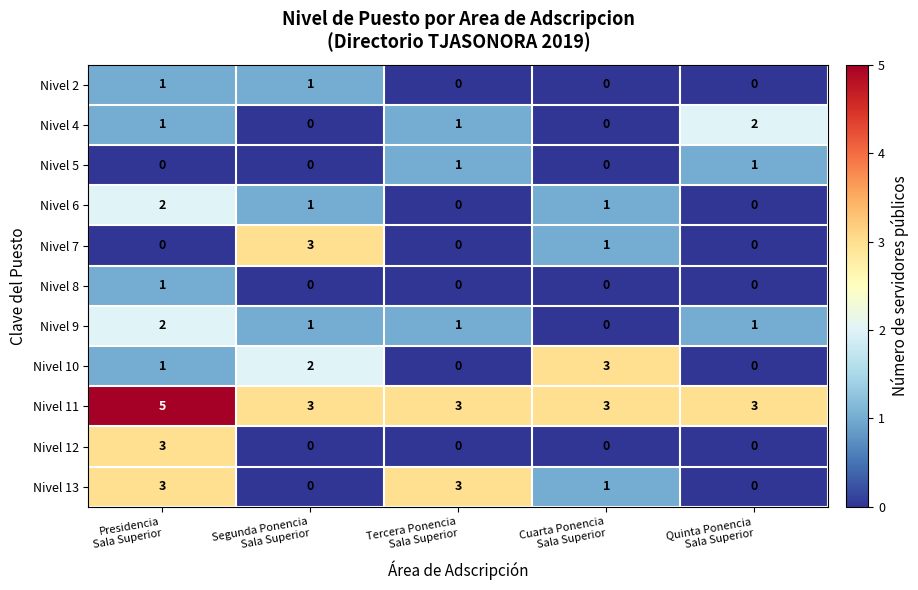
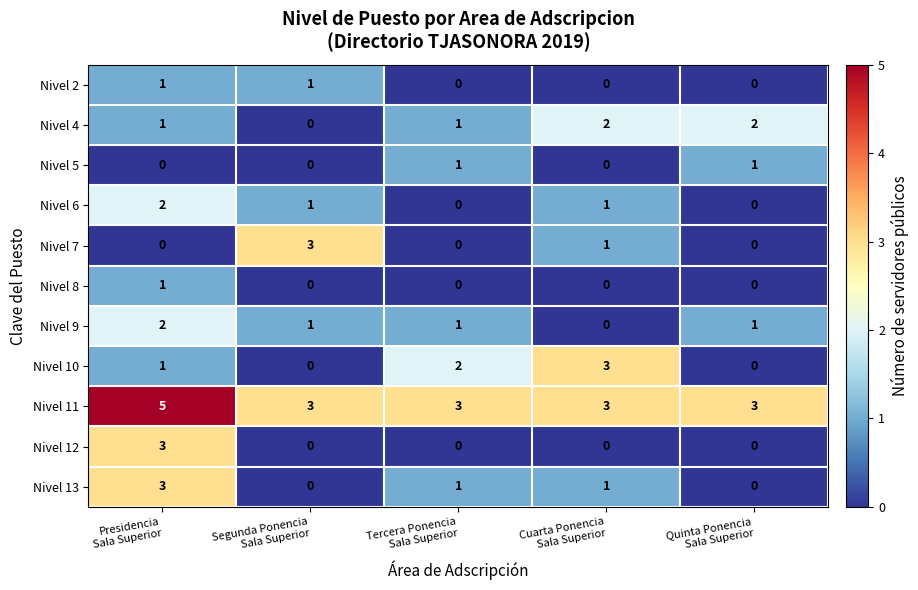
Nivel 4, Cuarta Ponencia Sala Superior: 0 -> 2
Nivel 10, Segunda Ponencia Sala Superior: 2 -> 0
Nivel 10, Tercera Ponencia Sala Superior: 0 -> 2
Nivel 13, Tercera Ponencia Sala Superior: 3 -> 1
